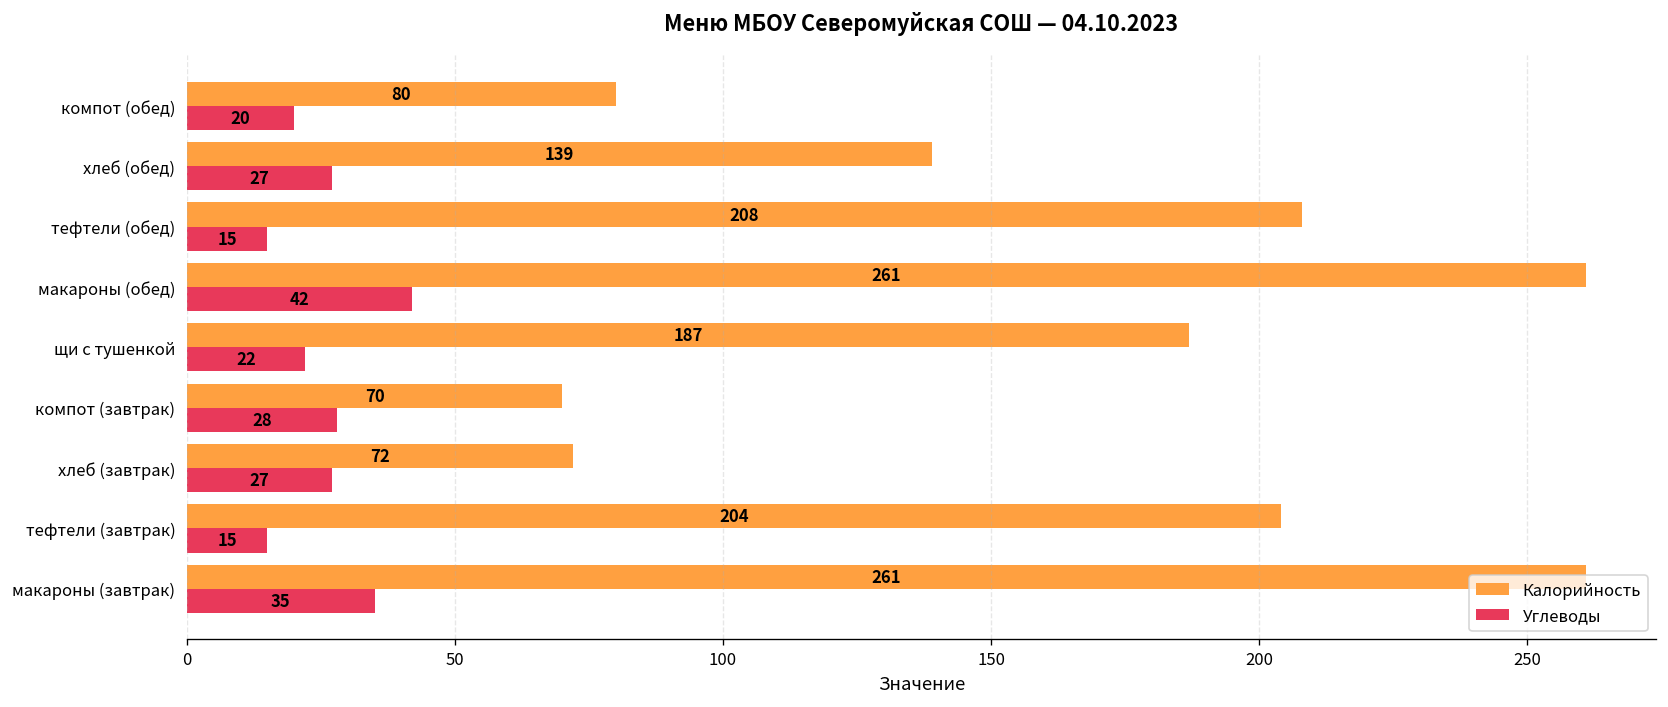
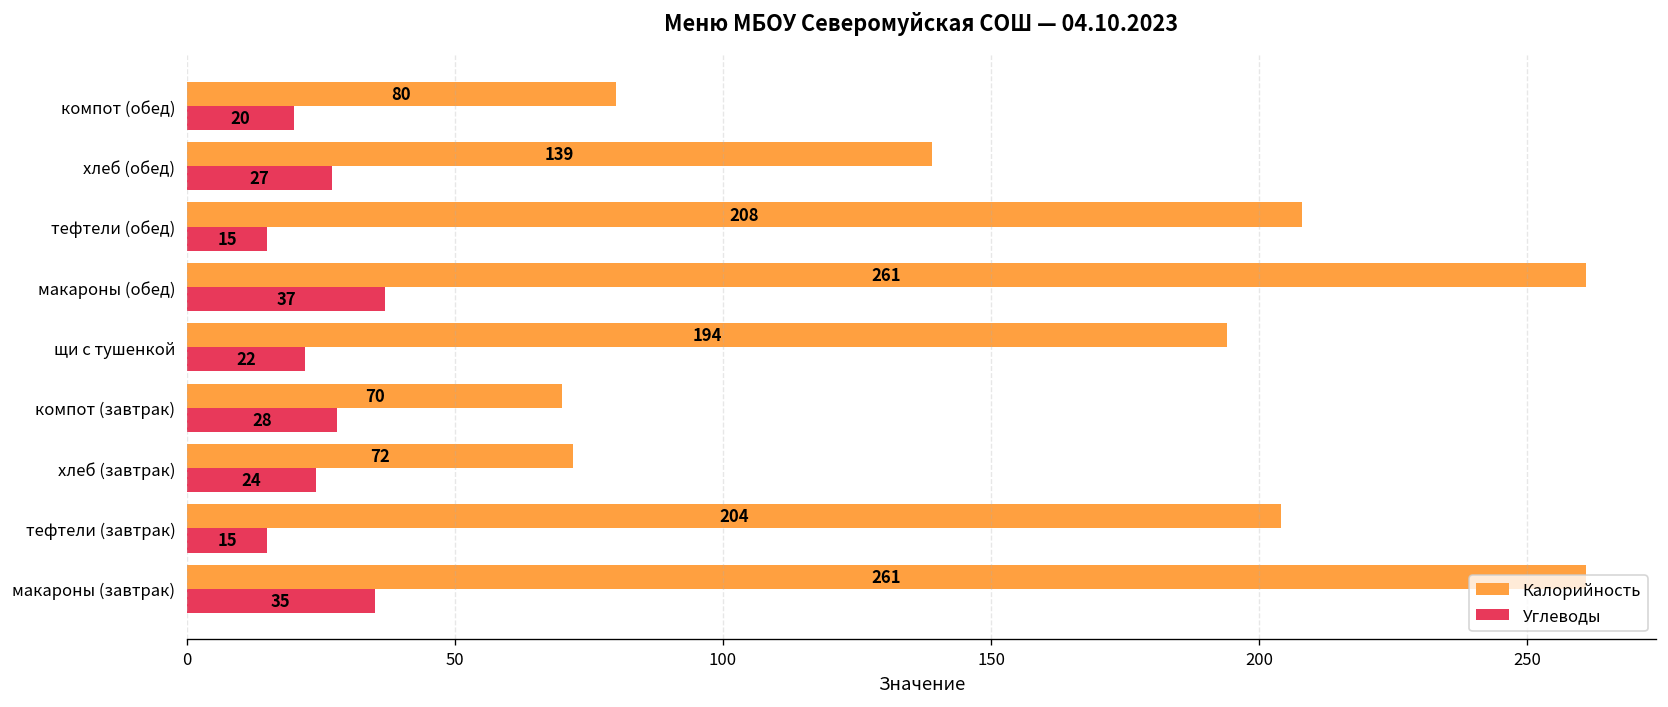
Углеводы, макароны (обед): 42 -> 37
Калорийность, щи с тушенкой: 187 -> 194
Углеводы, хлеб (завтрак): 27 -> 24
